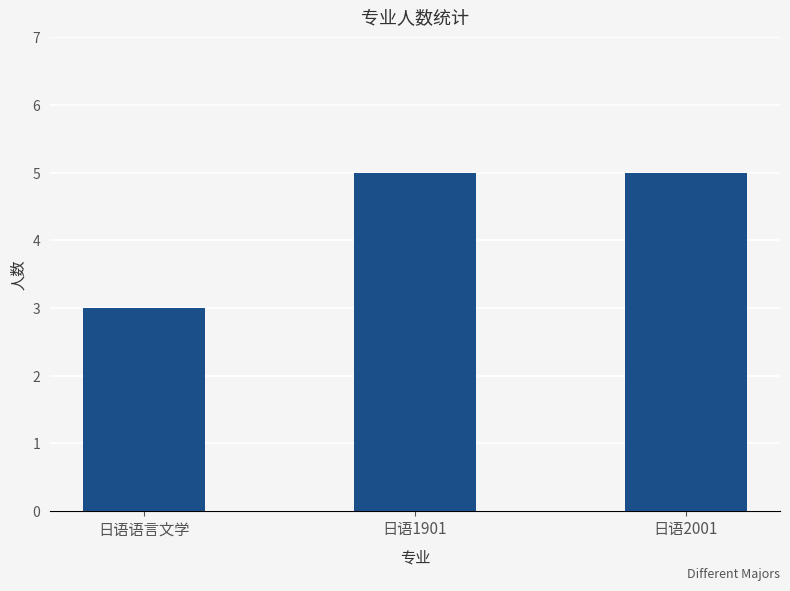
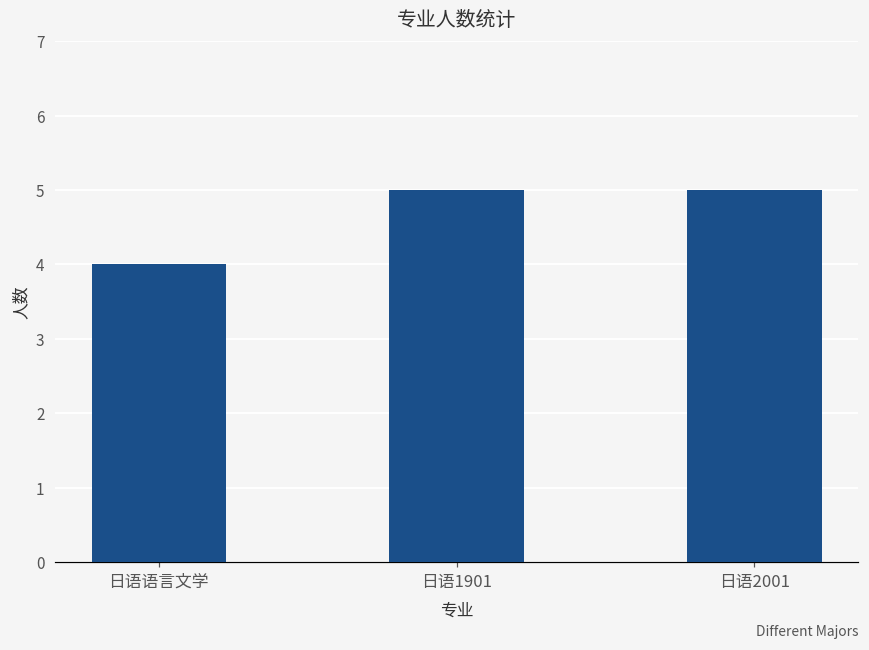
日语语言文学: 3 -> 4
